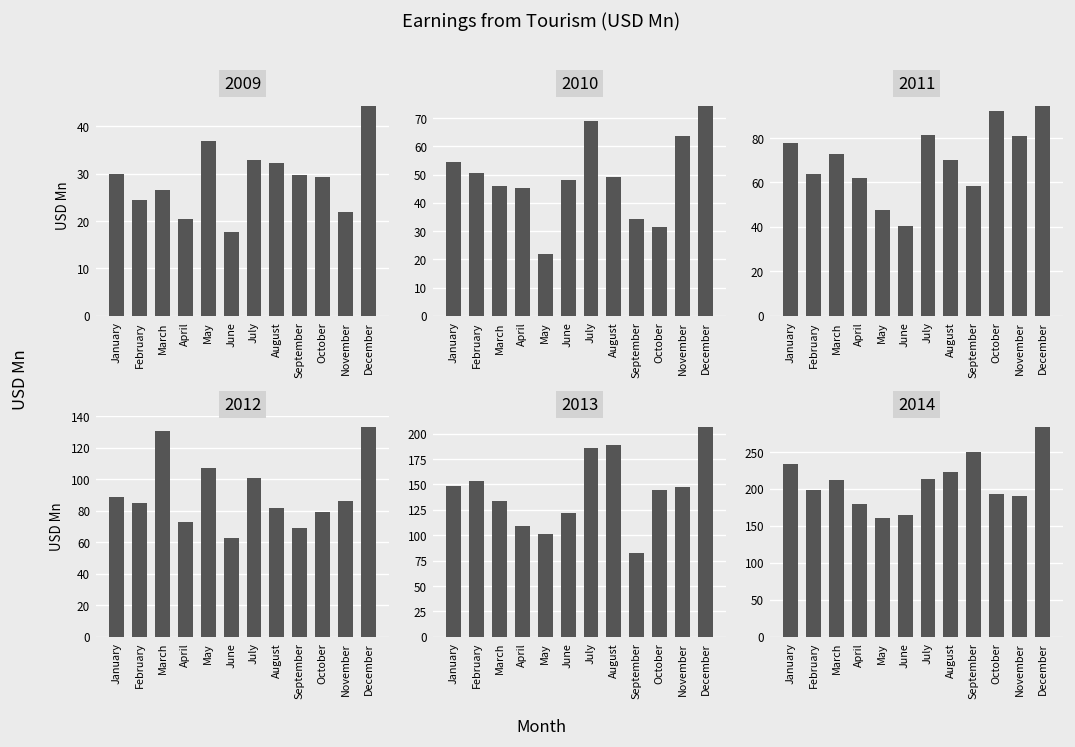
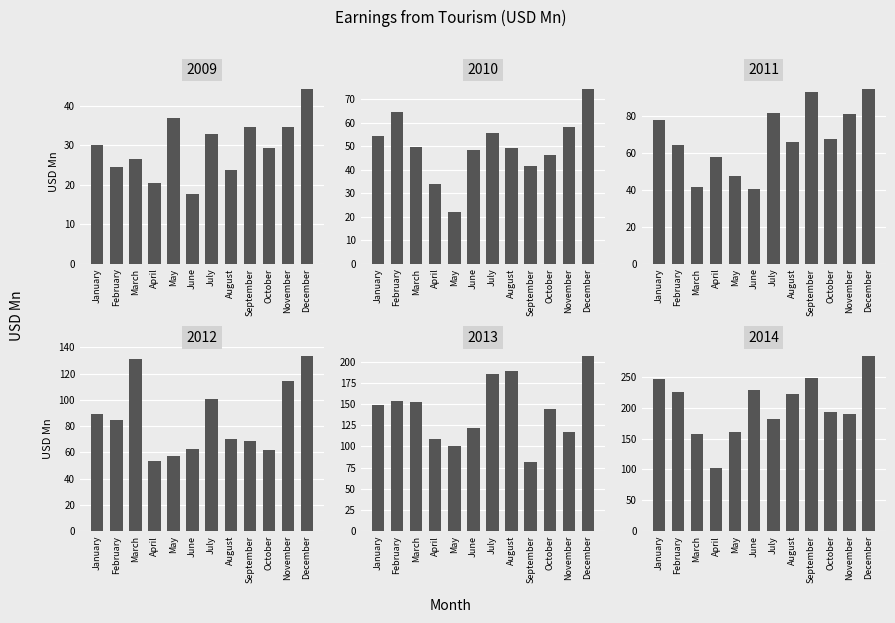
2009, August: 32 -> 24
2009, September: 30 -> 35
2009, November: 22 -> 35
2010, February: 50 -> 65
2010, March: 46 -> 49
2010, April: 45 -> 34
2010, July: 69 -> 56
2010, September: 34 -> 42
2010, October: 31 -> 46
2010, November: 64 -> 58
2011, March: 73 -> 42
2011, April: 62 -> 58
2011, August: 70 -> 66
2011, September: 58 -> 93
2011, October: 92 -> 67
2012, April: 73 -> 54
2012, May: 107 -> 57
2012, August: 82 -> 70
2012, October: 79 -> 62
2012, November: 86 -> 115
2013, March: 130 -> 150
2013, November: 150 -> 120
2014, January: 230 -> 250
2014, February: 200 -> 230
2014, March: 210 -> 160
2014, April: 180 -> 100
2014, June: 160 -> 230
2014, July: 210 -> 180
